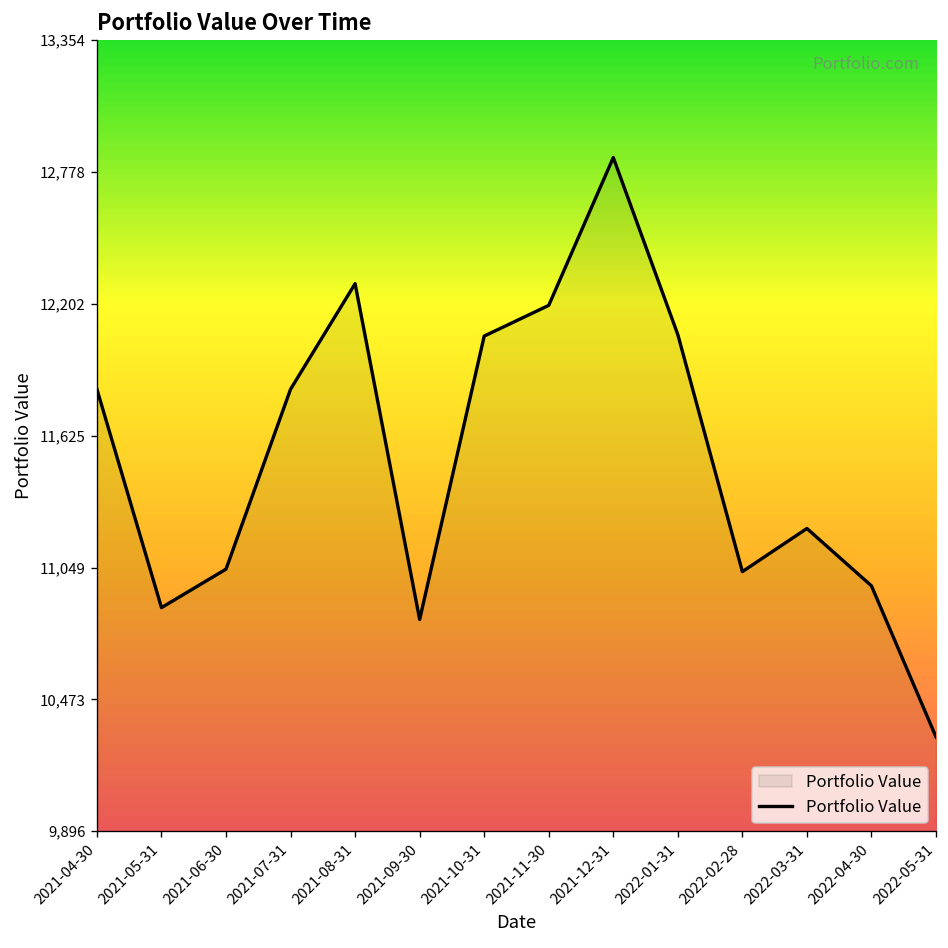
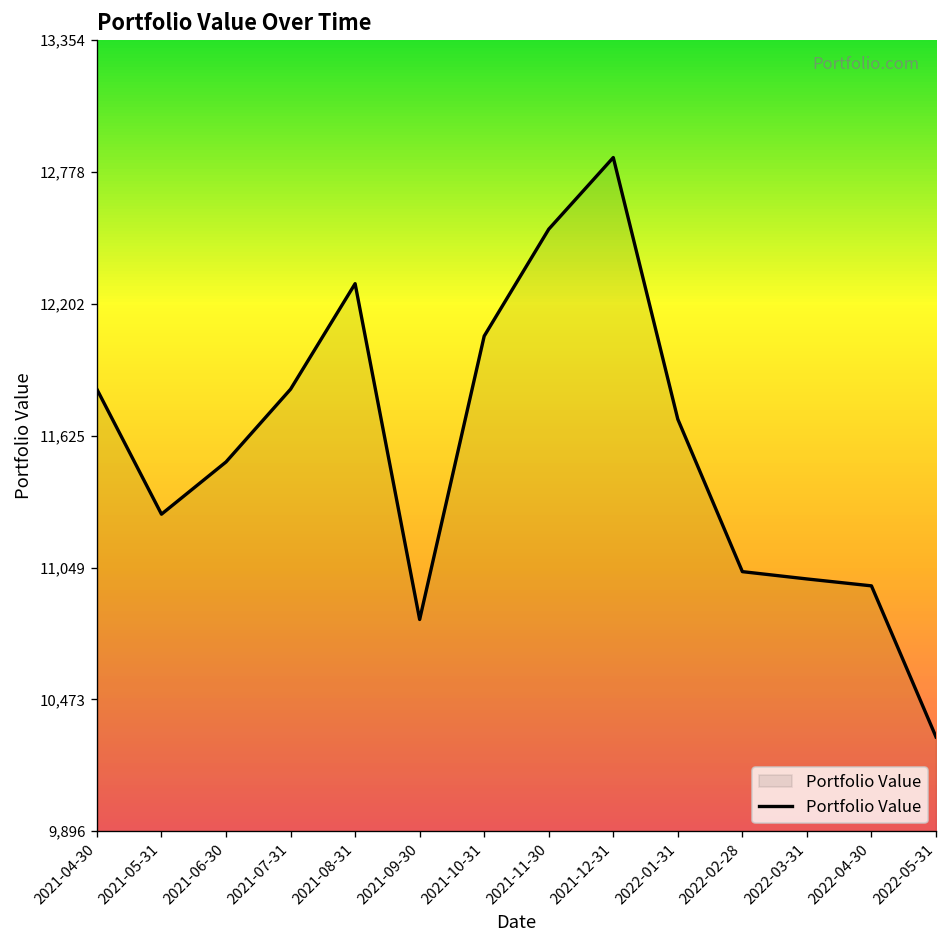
2021-05-31: 10,870 -> 11,280
2021-06-30: 11,040 -> 11,510
2021-11-30: 12,190 -> 12,530
2022-01-31: 12,070 -> 11,700
2022-03-31: 11,220 -> 11,000
